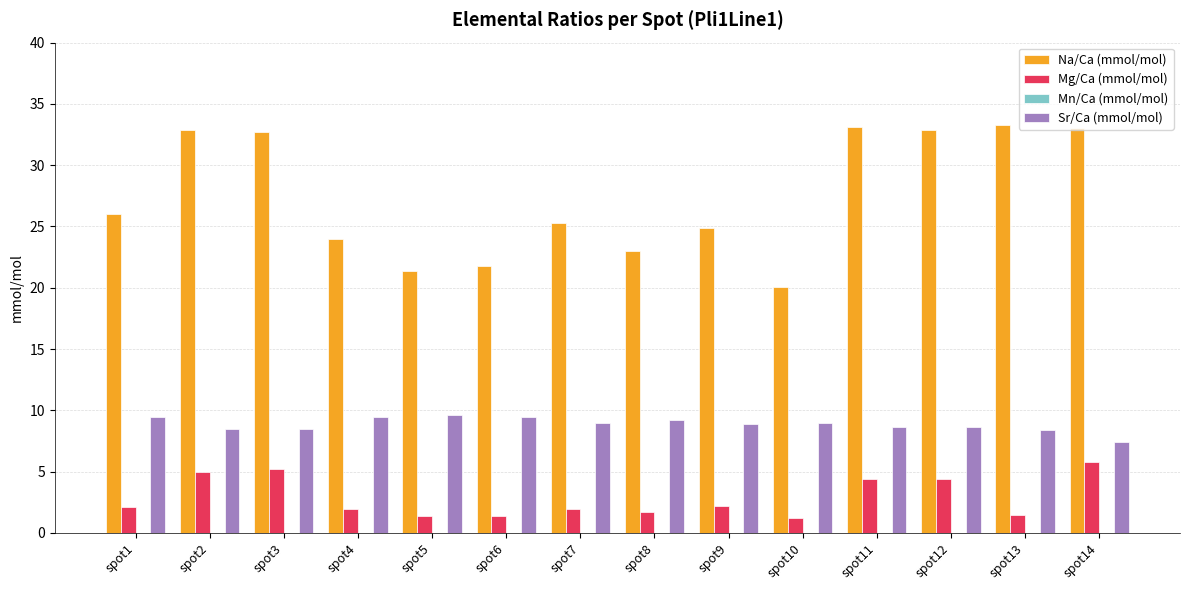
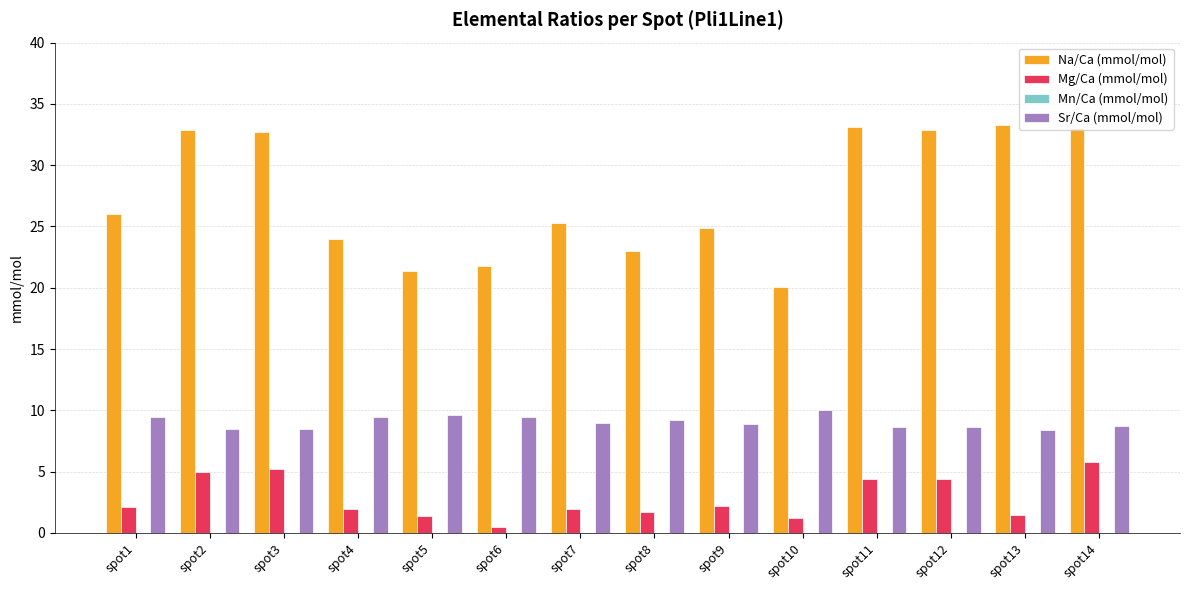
Mg/Ca (mmol/mol), spot6: 1.4 -> 0.5
Sr/Ca (mmol/mol), spot10: 9.0 -> 10.0
Sr/Ca (mmol/mol), spot14: 7.4 -> 8.8
